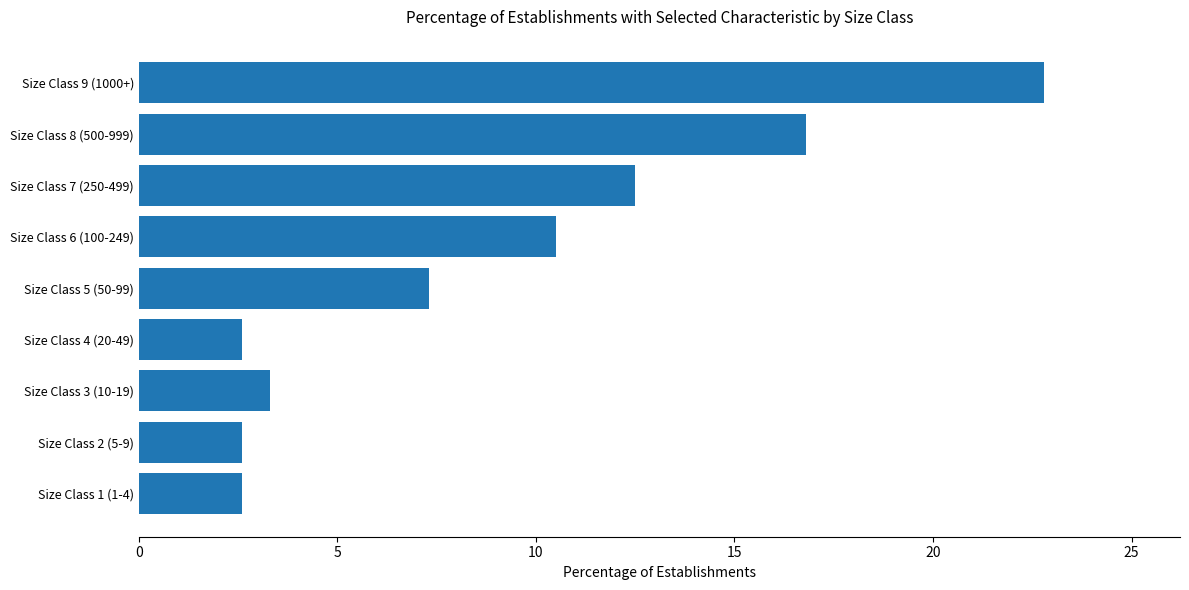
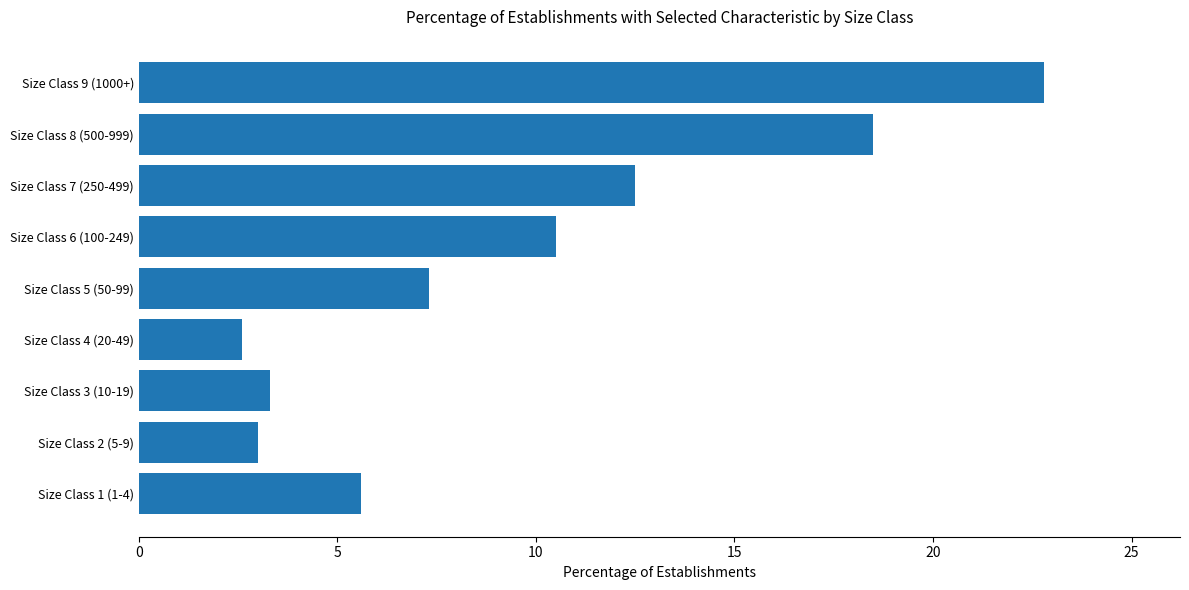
Size Class 8 (500-999): 16.8 -> 18.5
Size Class 2 (5-9): 2.6 -> 3.0
Size Class 1 (1-4): 2.6 -> 5.6
